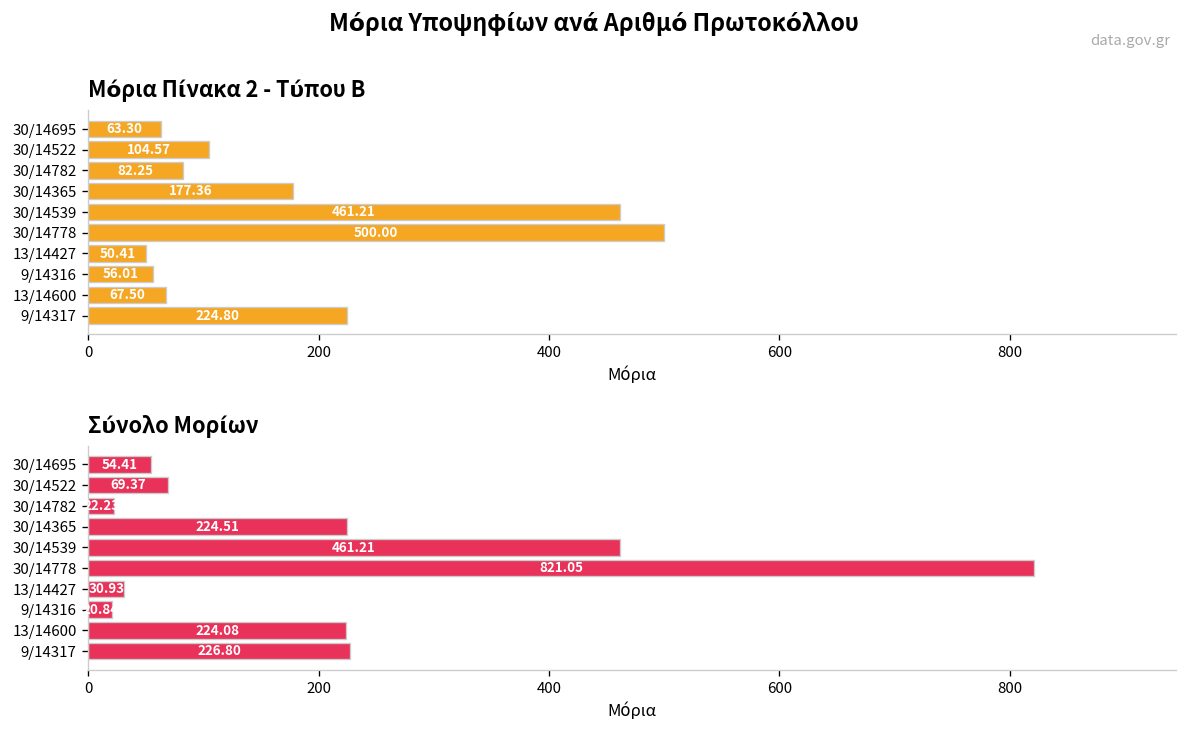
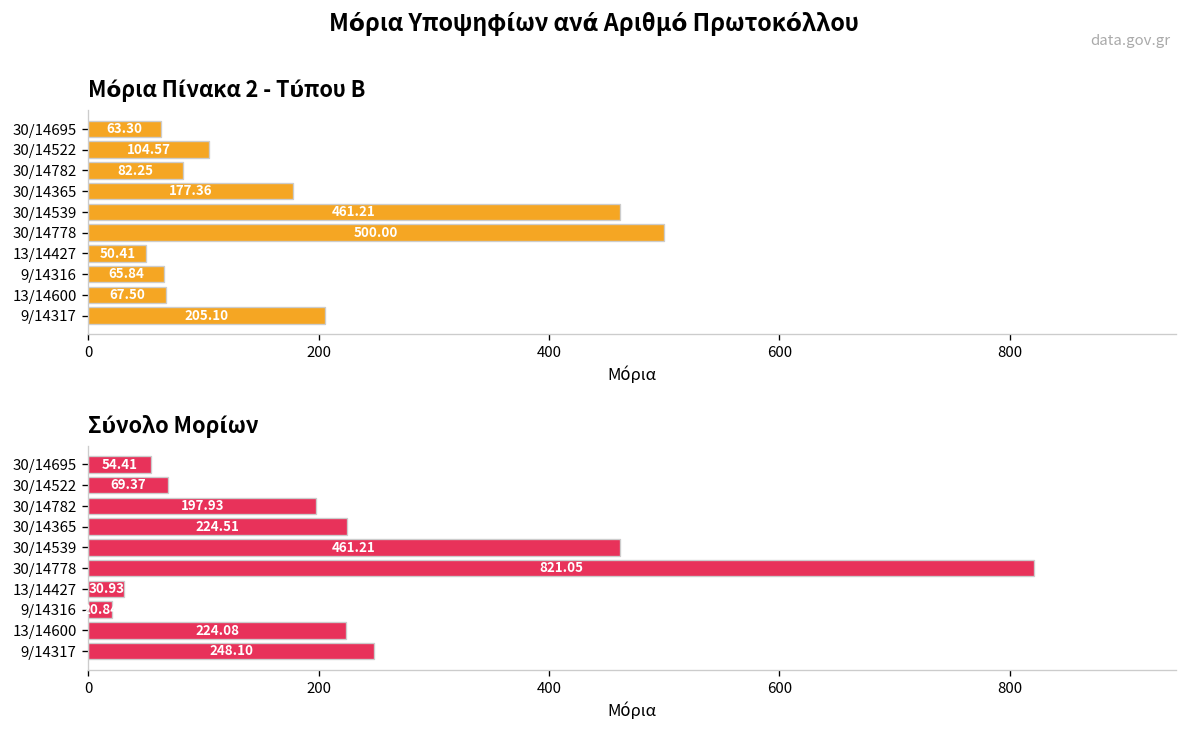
Μόρια Πίνακα 2 - Τύπου Β, 9/14316: 56.01 -> 65.84
Μόρια Πίνακα 2 - Τύπου Β, 9/14317: 224.80 -> 205.10
Σύνολο Μορίων, 30/14782: 22.23 -> 197.93
Σύνολο Μορίων, 9/14317: 226.80 -> 248.10
